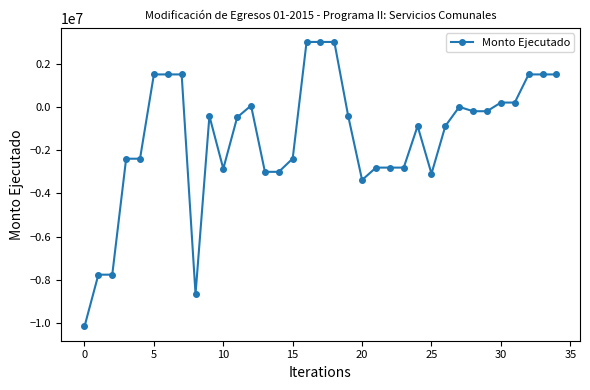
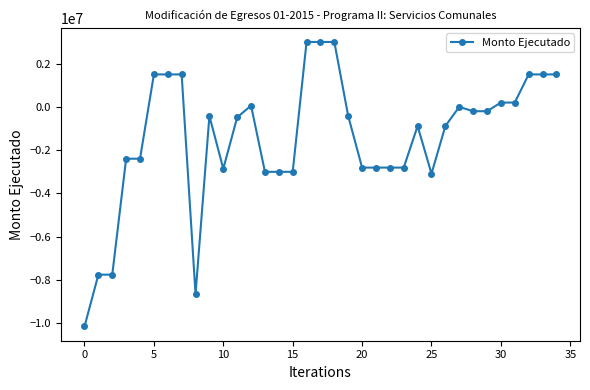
15: -2400000 -> -3000000
20: -3400000 -> -2800000
